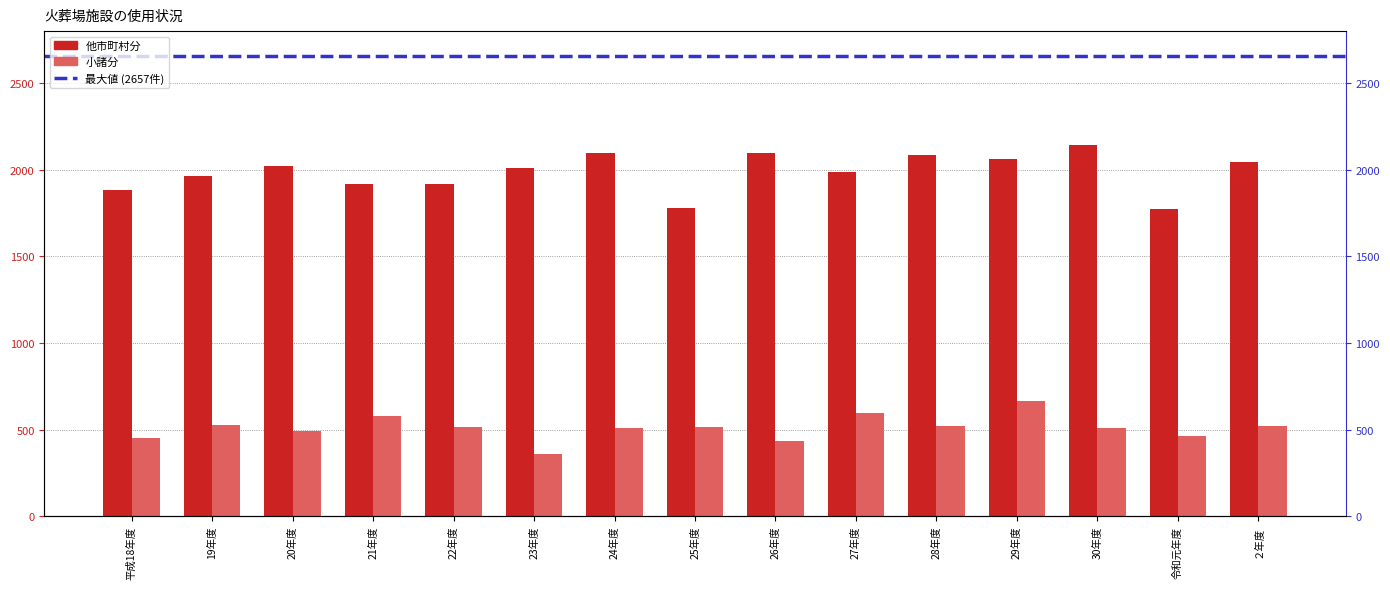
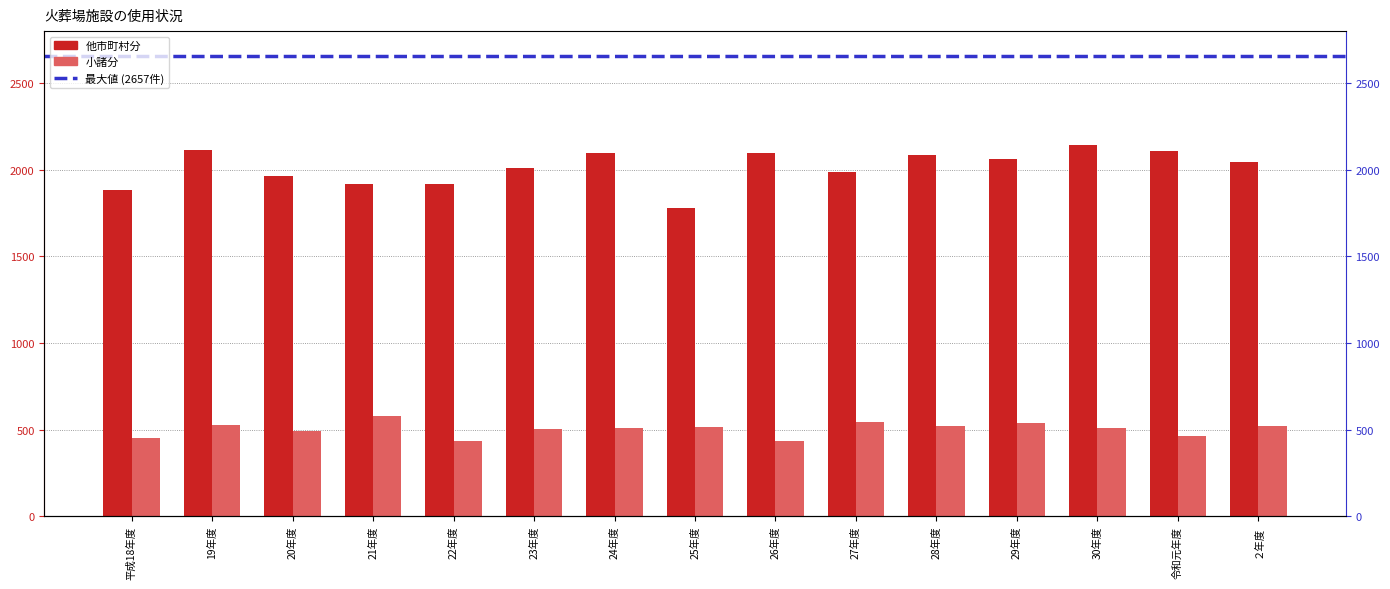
他市町村分, 19年度: 1960 -> 2110
他市町村分, 20年度: 2020 -> 1970
小諸分, 22年度: 520 -> 440
小諸分, 23年度: 360 -> 500
小諸分, 27年度: 590 -> 540
小諸分, 29年度: 670 -> 540
他市町村分, 令和元年度: 1770 -> 2110
